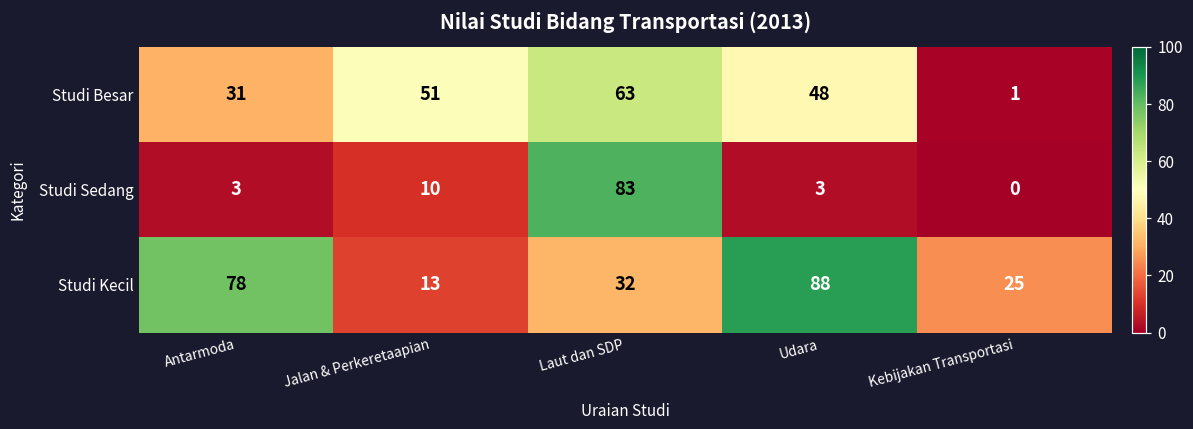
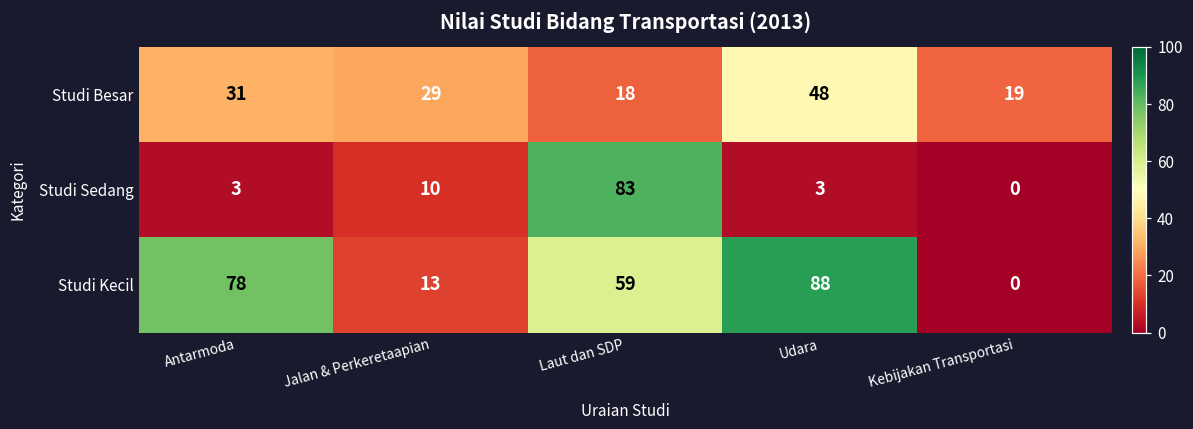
Studi Besar, Jalan & Perkeretaapian: 51 -> 29
Studi Besar, Laut dan SDP: 63 -> 18
Studi Besar, Kebijakan Transportasi: 1 -> 19
Studi Kecil, Laut dan SDP: 32 -> 59
Studi Kecil, Kebijakan Transportasi: 25 -> 0
